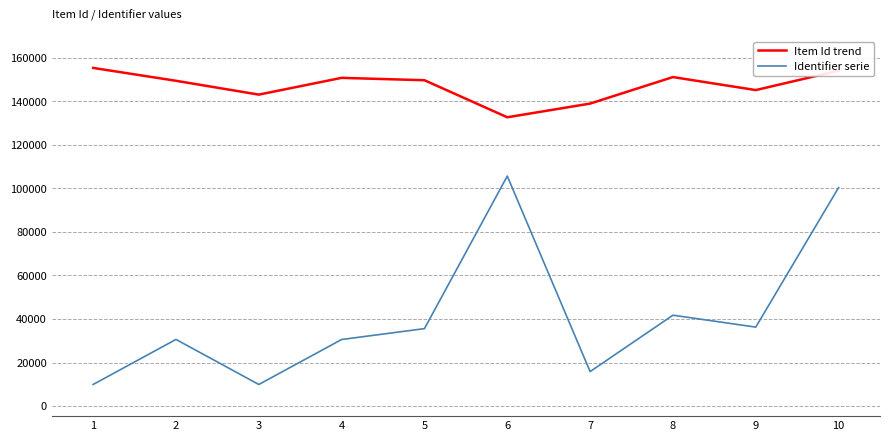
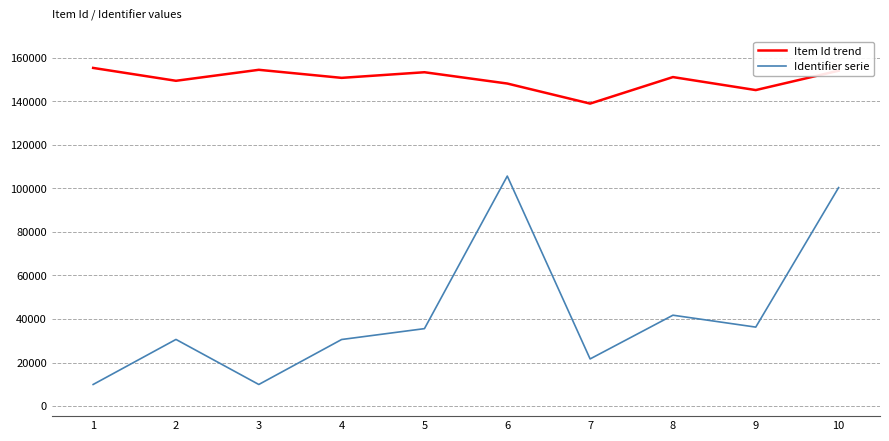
Item Id trend, 3: 143000 -> 154000
Item Id trend, 5: 150000 -> 153000
Item Id trend, 6: 133000 -> 148000
Identifier serie, 7: 16000 -> 22000
